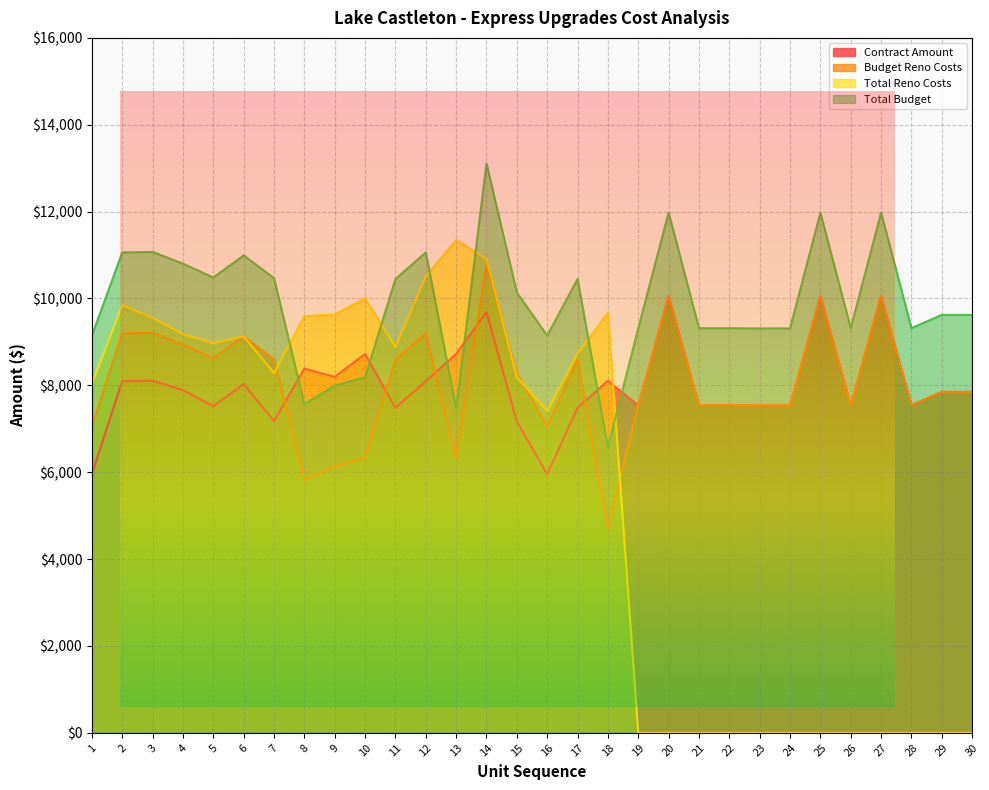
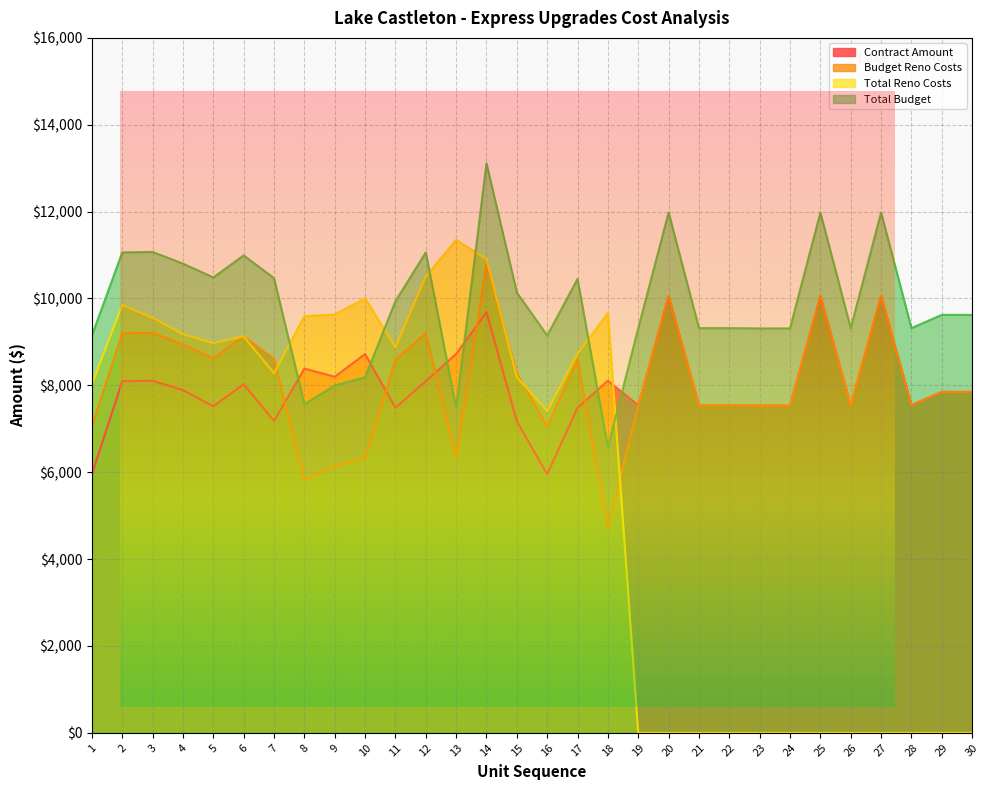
Total Budget, 11: $10,500 -> $9,900
